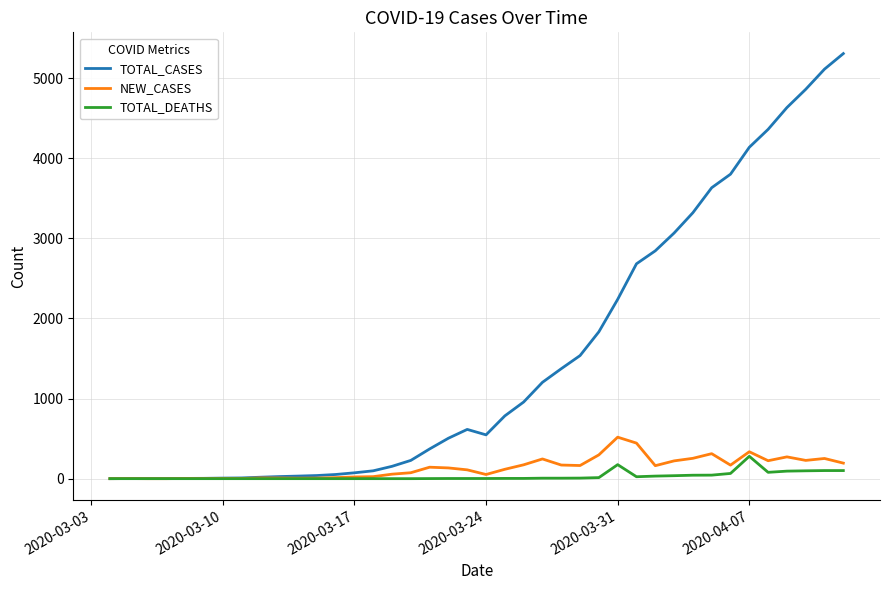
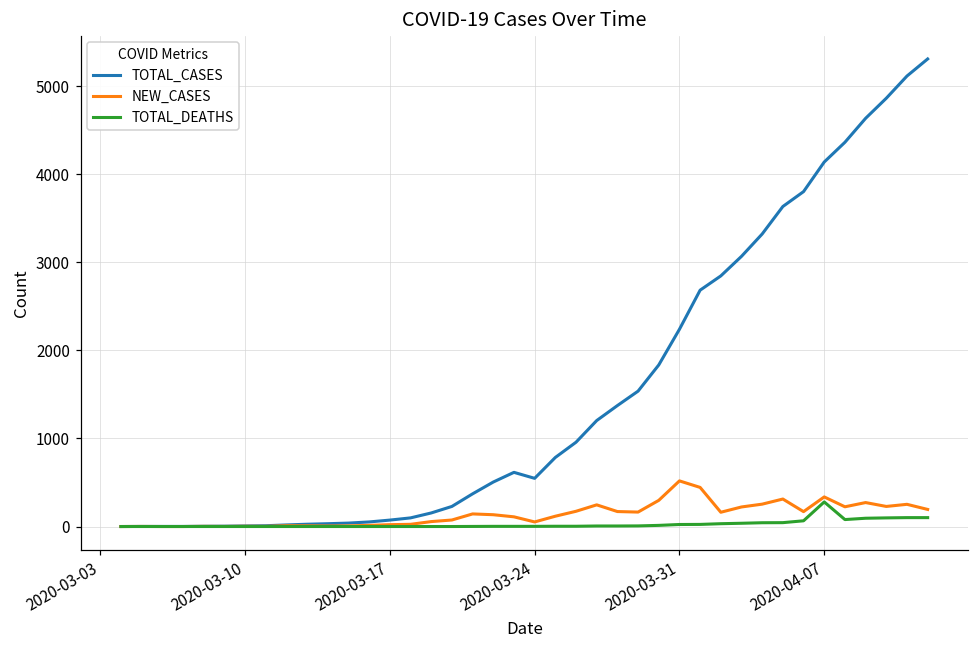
TOTAL_DEATHS, 2020-03-31: 200 -> 0
